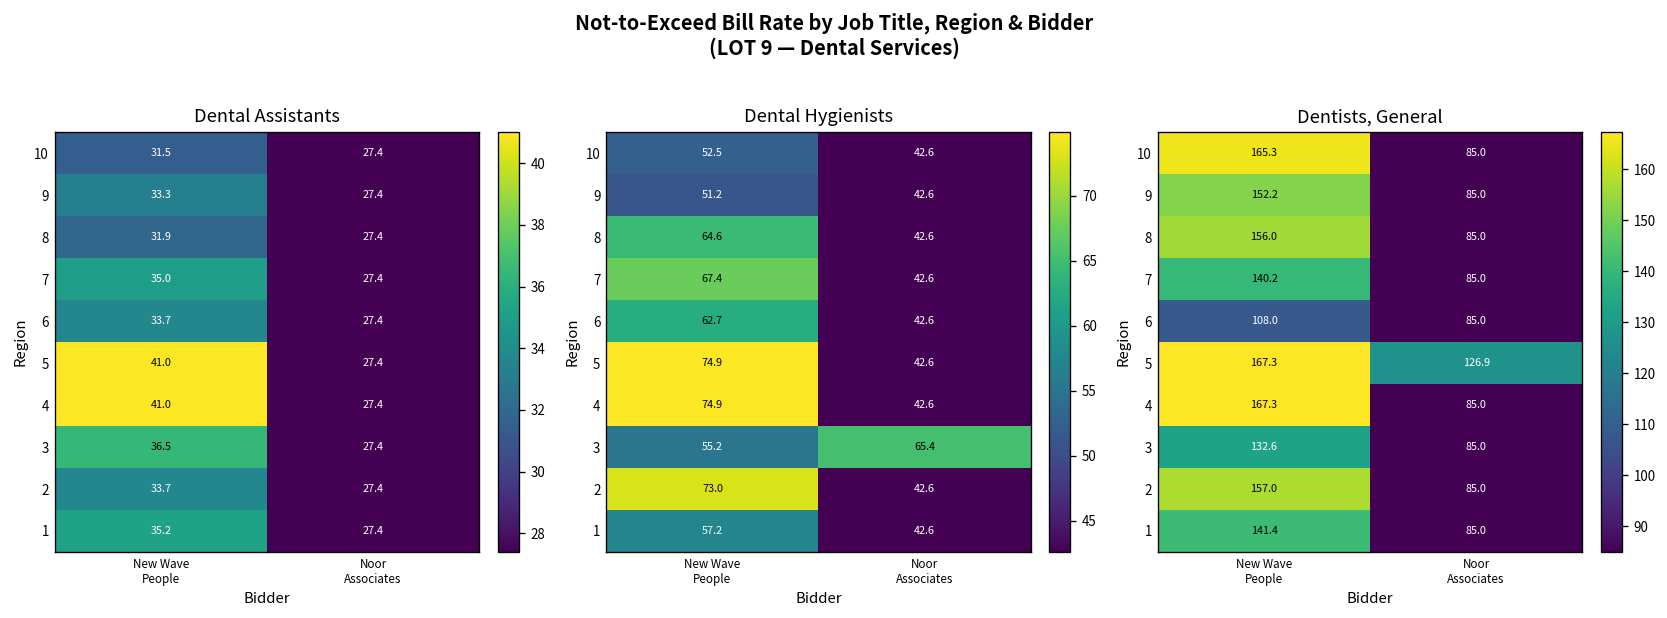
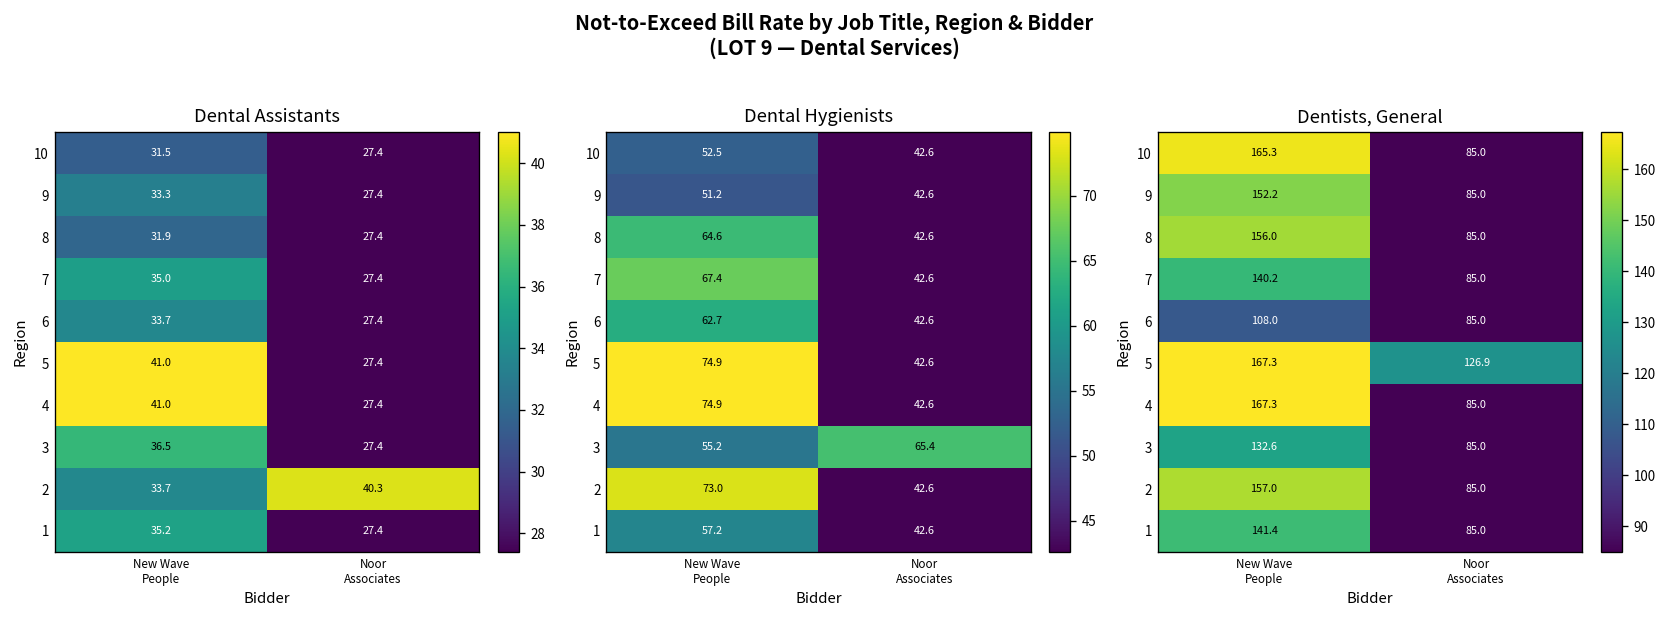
Dental Assistants, 2, Noor Associates: 27.4 -> 40.3
